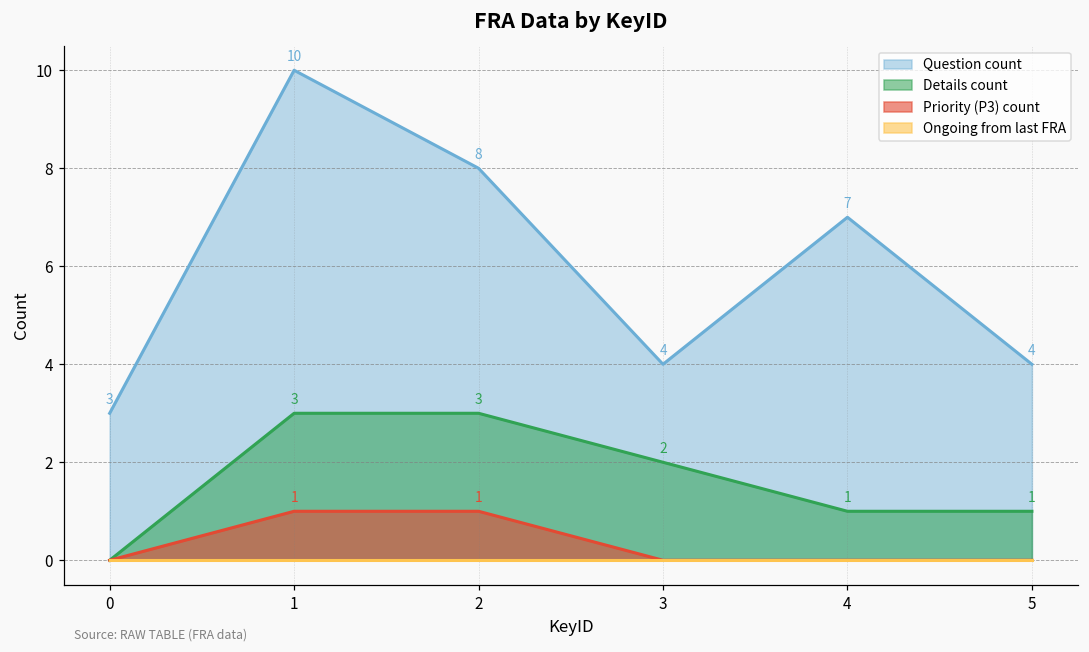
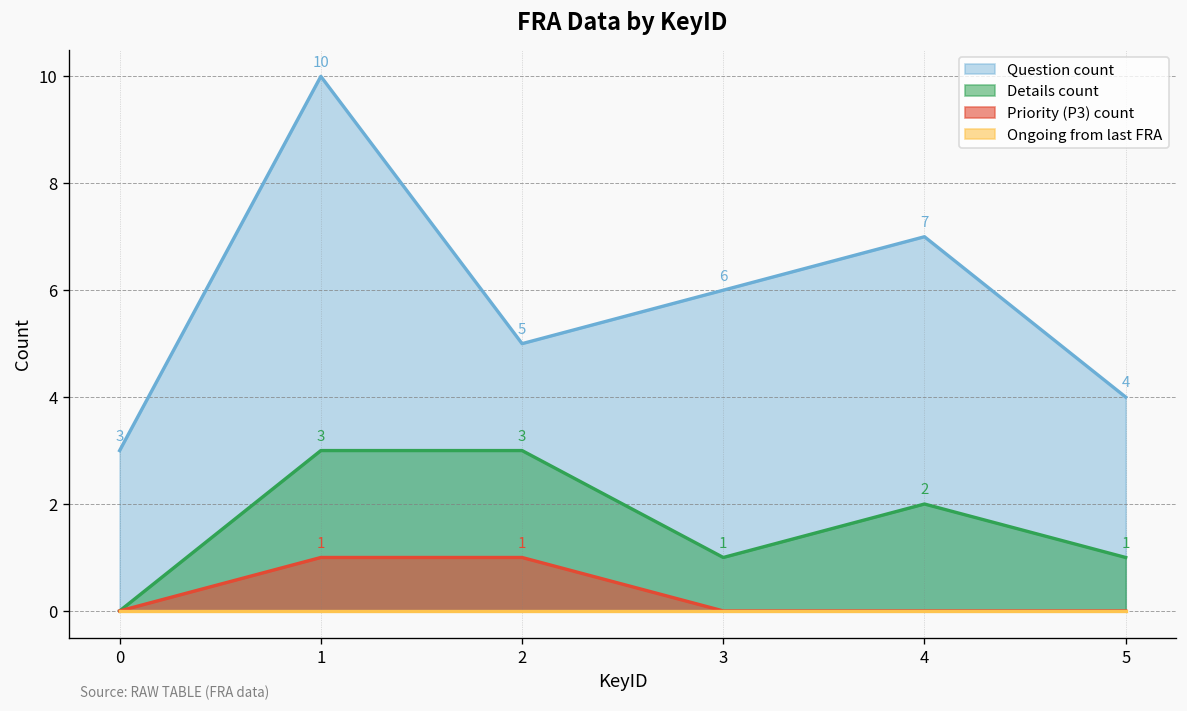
Question count, 2: 8 -> 5
Question count, 3: 4 -> 6
Details count, 3: 2 -> 1
Details count, 4: 1 -> 2
